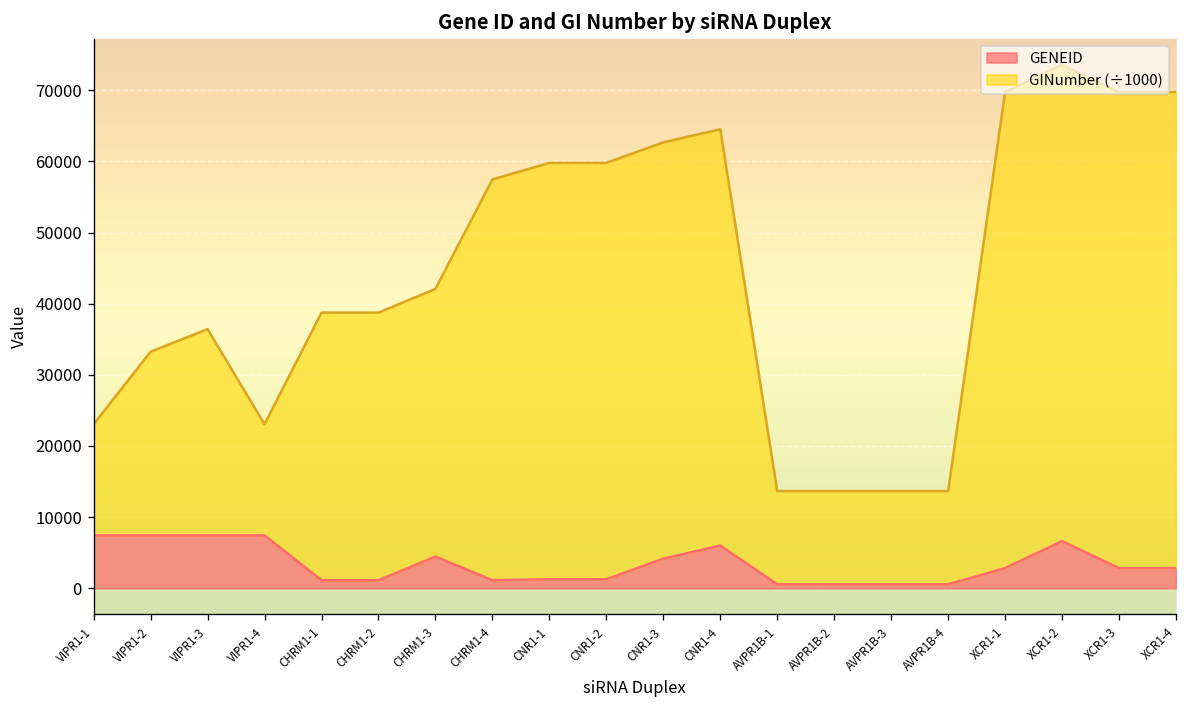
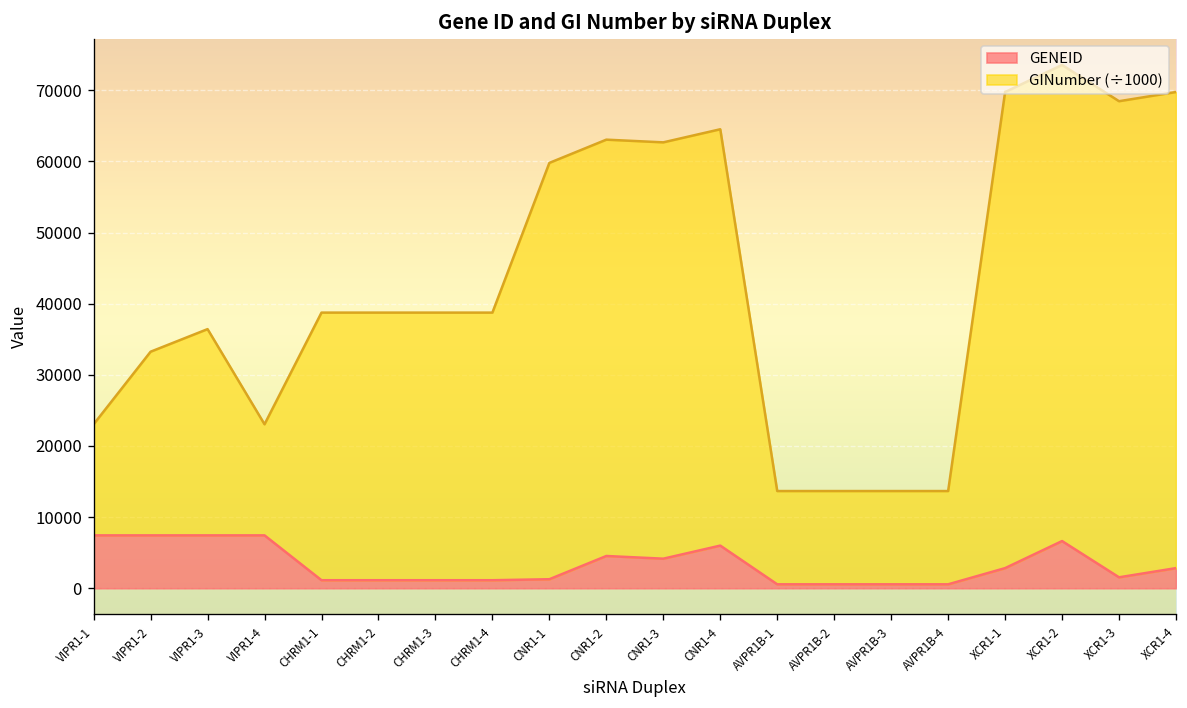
GENEID, CHRM1-3: 4000 -> 1000
GINumber (÷1000), CHRM1-4: 56000 -> 38000
GENEID, CNR1-2: 1000 -> 5000
GENEID, XCR1-3: 3000 -> 2000
